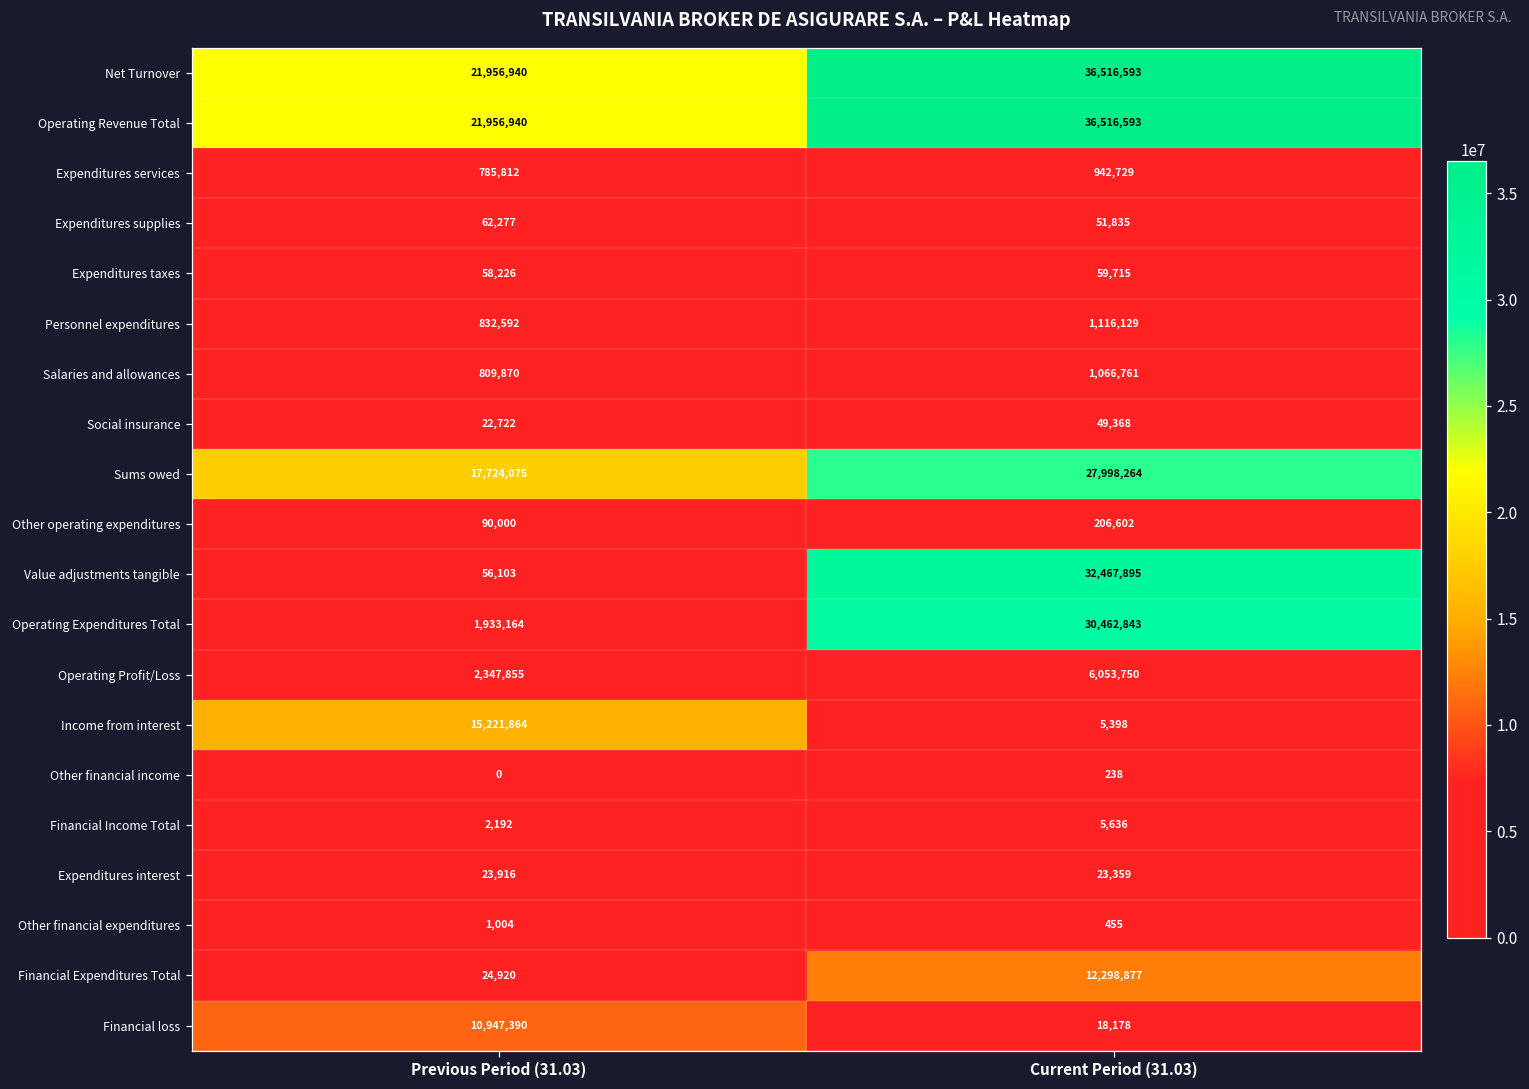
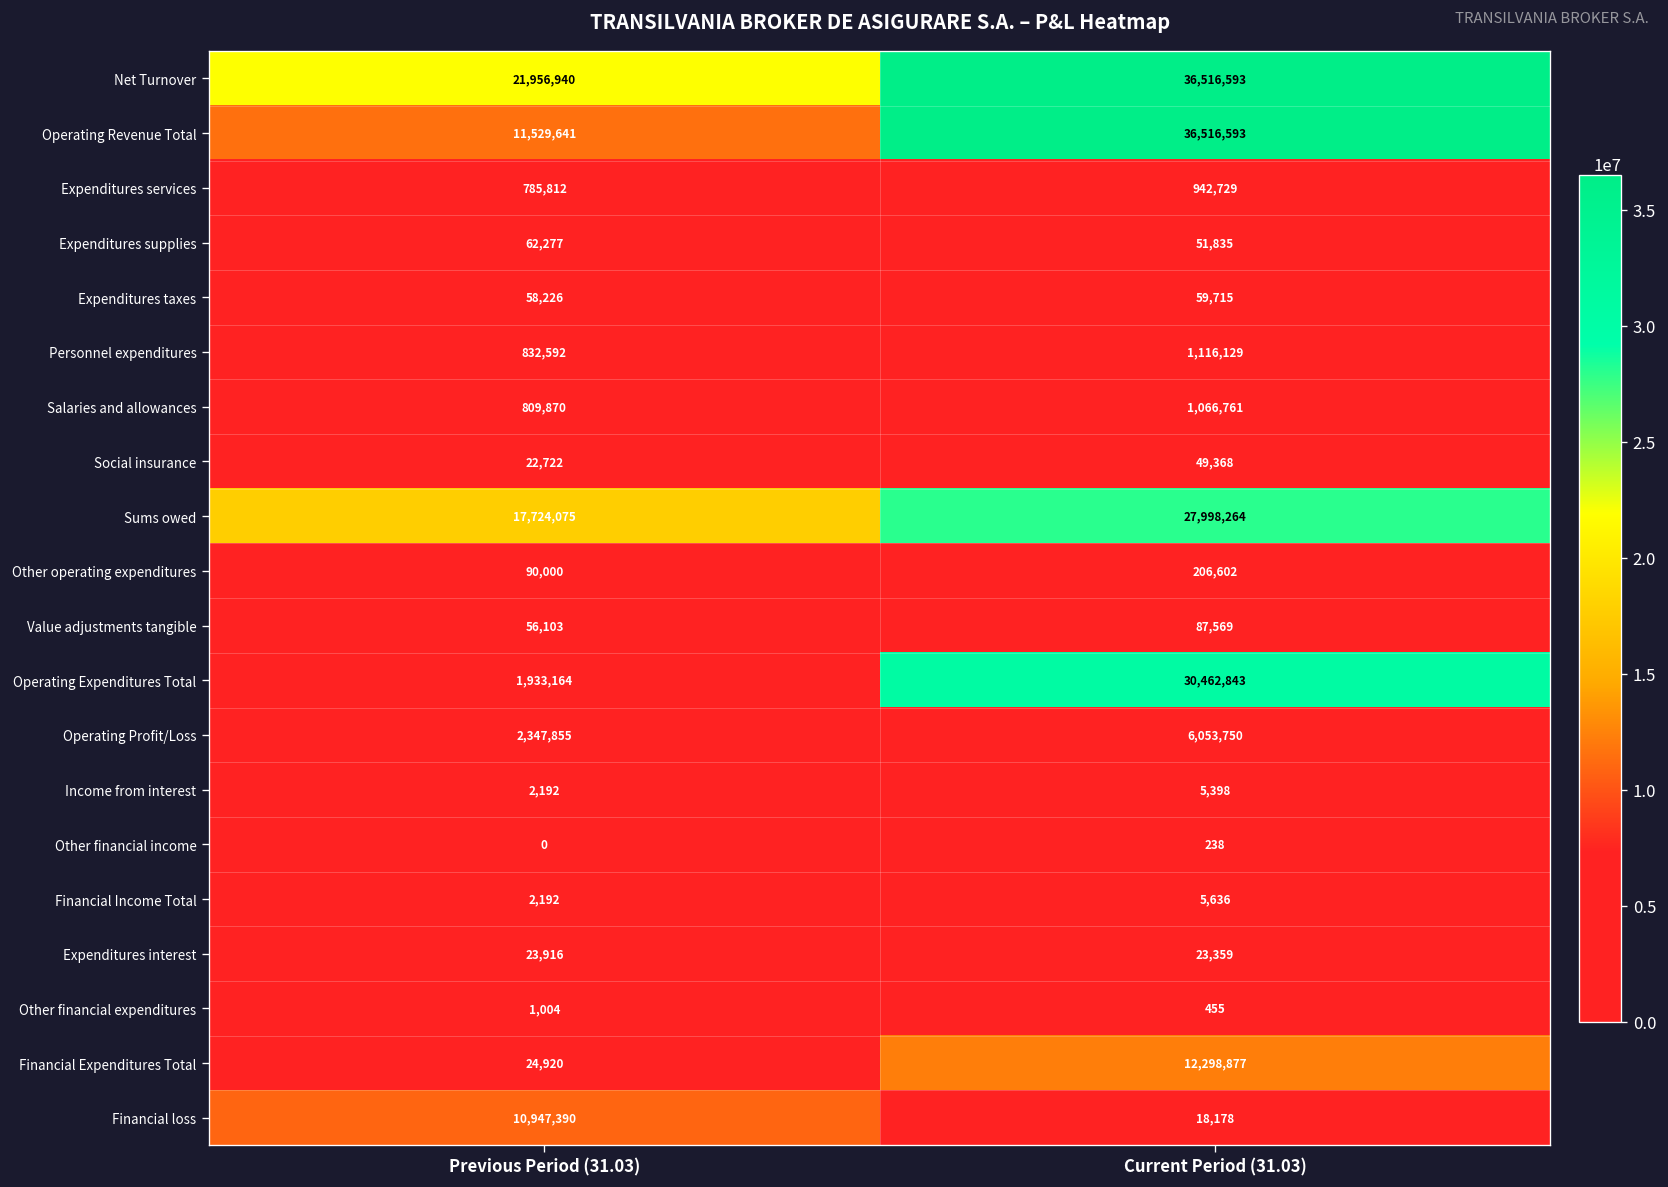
Operating Revenue Total, Previous Period (31.03): 21,956,940 -> 11,529,641
Value adjustments tangible, Current Period (31.03): 32,467,895 -> 87,569
Income from interest, Previous Period (31.03): 15,221,864 -> 2,192
